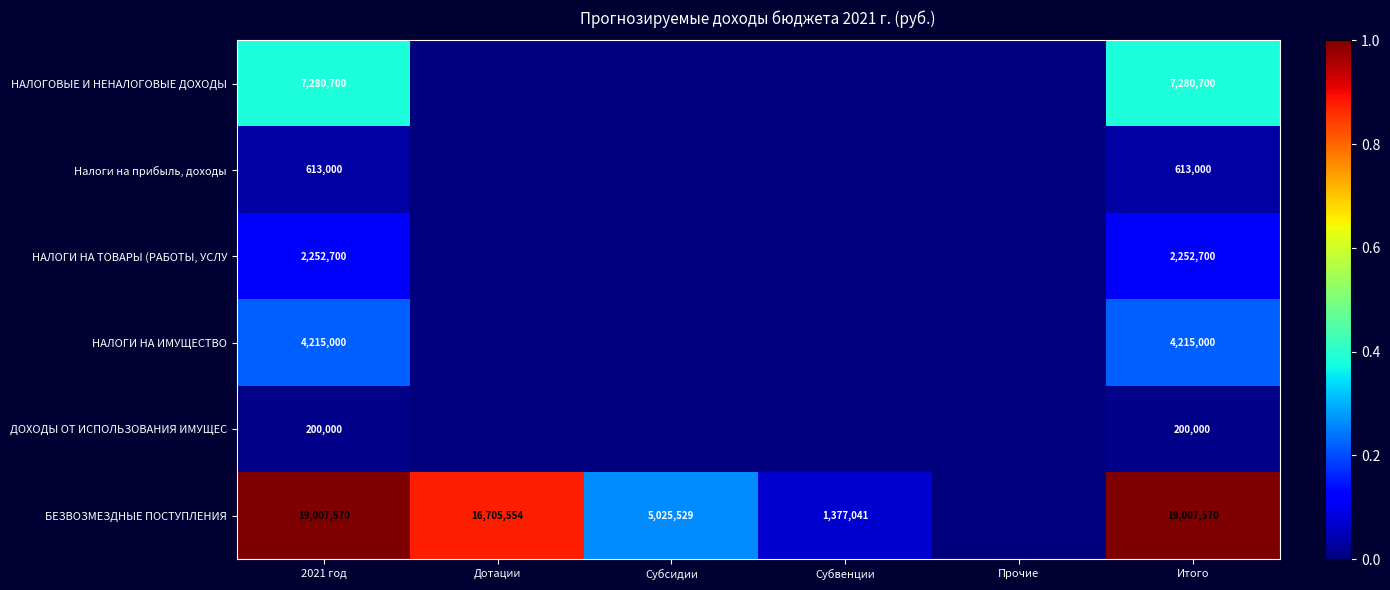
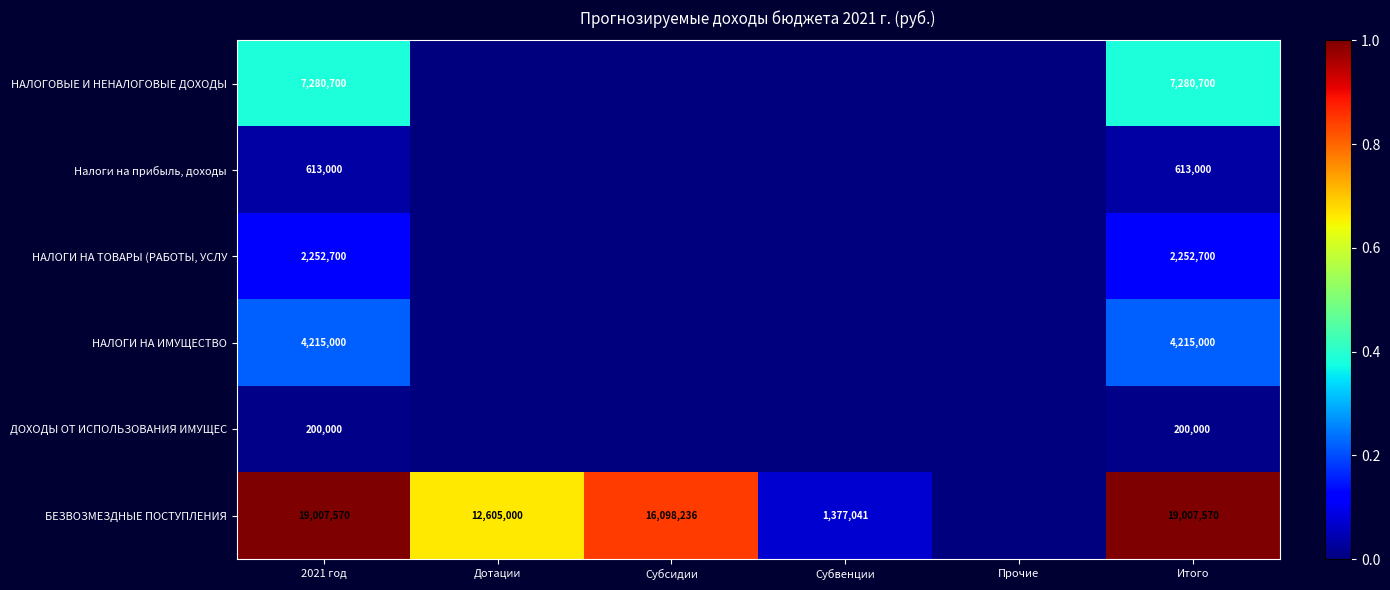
БЕЗВОЗМЕЗДНЫЕ ПОСТУПЛЕНИЯ, Дотации: 16,705,554 -> 12,605,000
БЕЗВОЗМЕЗДНЫЕ ПОСТУПЛЕНИЯ, Субсидии: 5,025,529 -> 16,098,236
